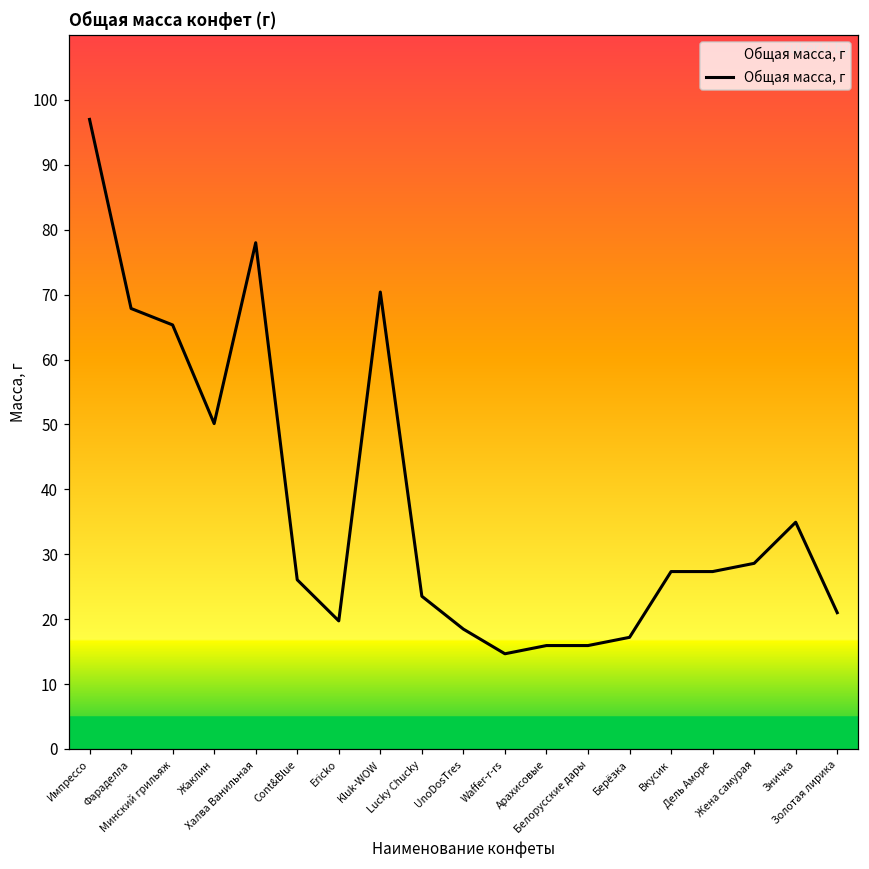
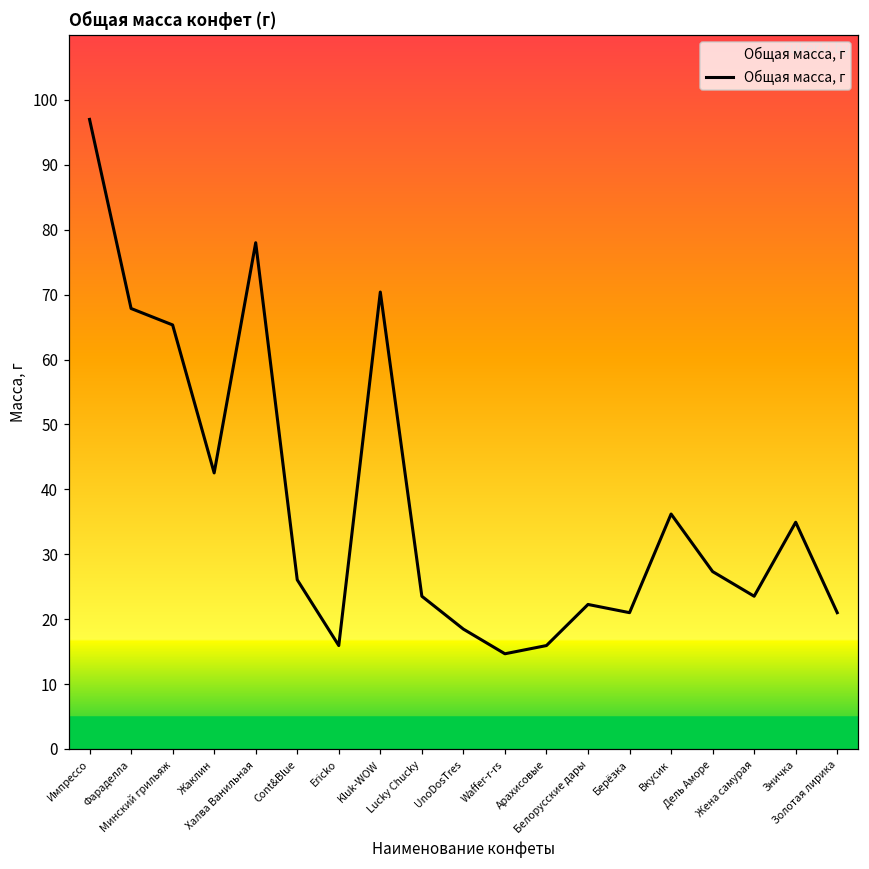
Жаклин: 50 -> 43
Ericko: 20 -> 16
Белорусские дары: 16 -> 22
Берёзка: 17 -> 21
Вкусик: 27 -> 36
Жена самурая: 29 -> 24
